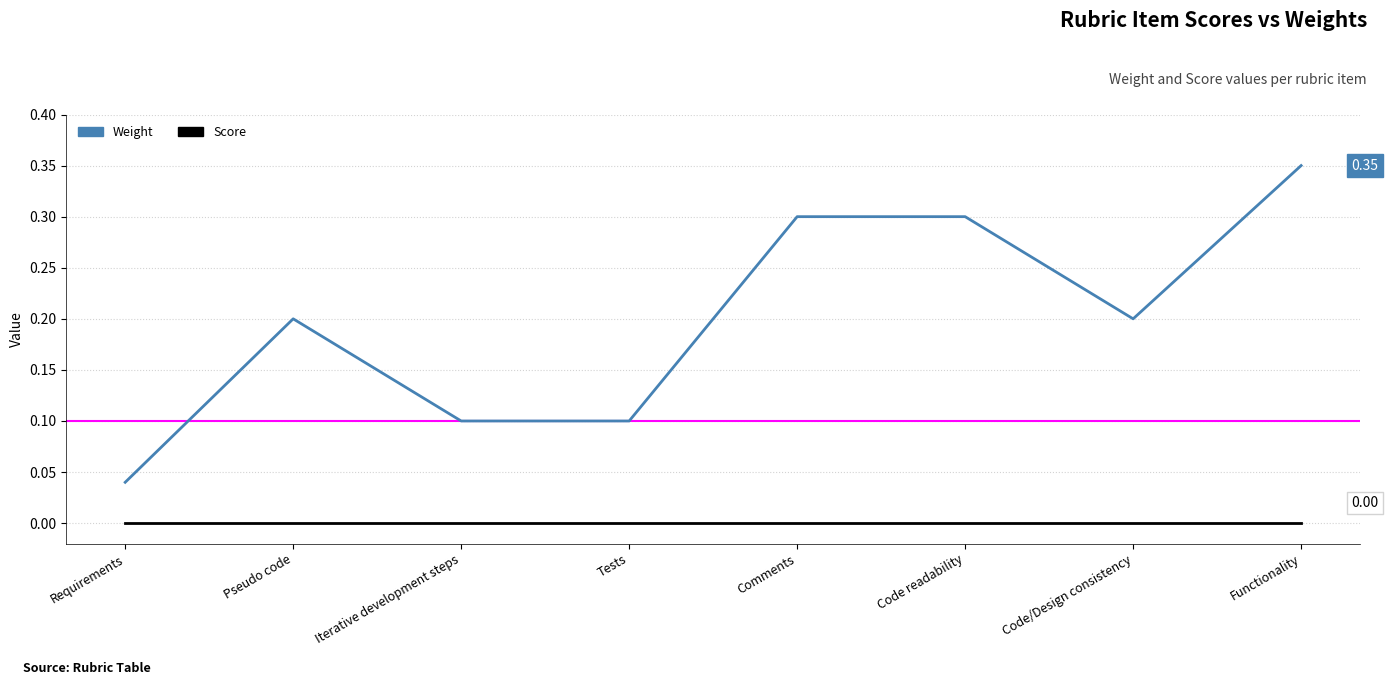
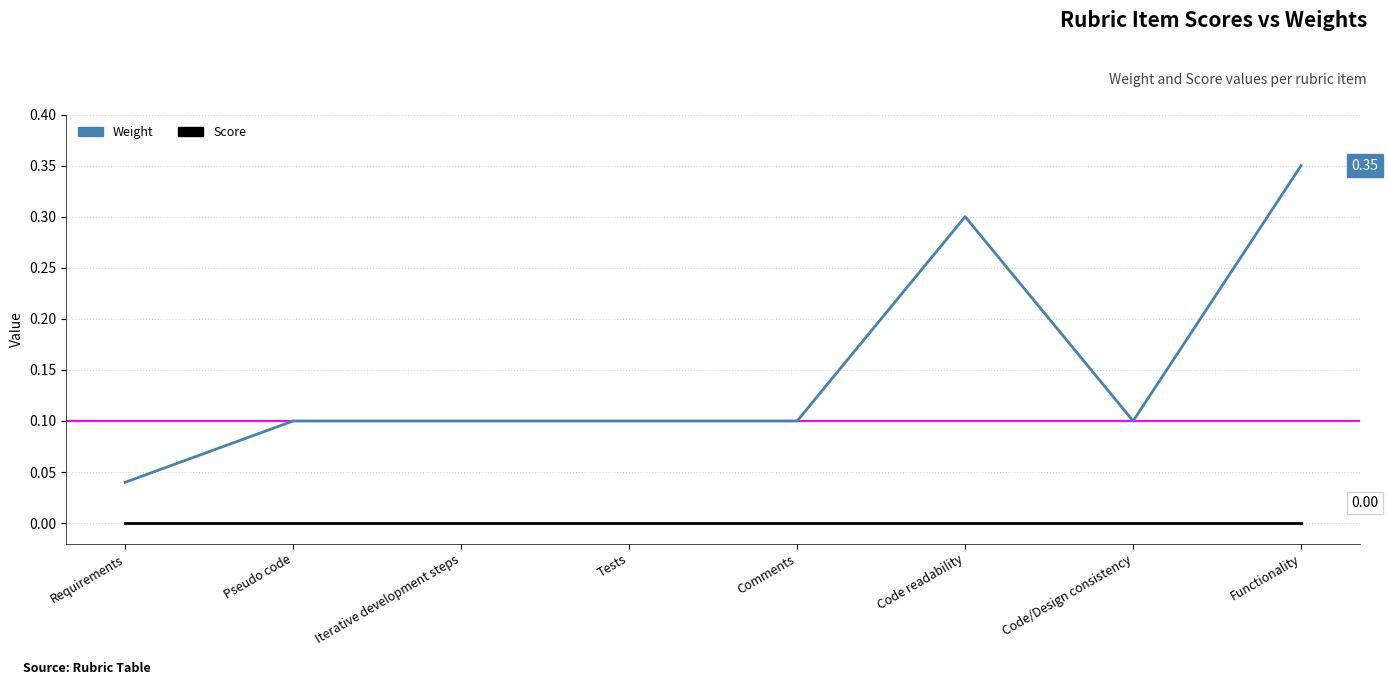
Weight, Pseudo code: 0.2 -> 0.1
Weight, Comments: 0.3 -> 0.1
Weight, Code/Design consistency: 0.2 -> 0.1
